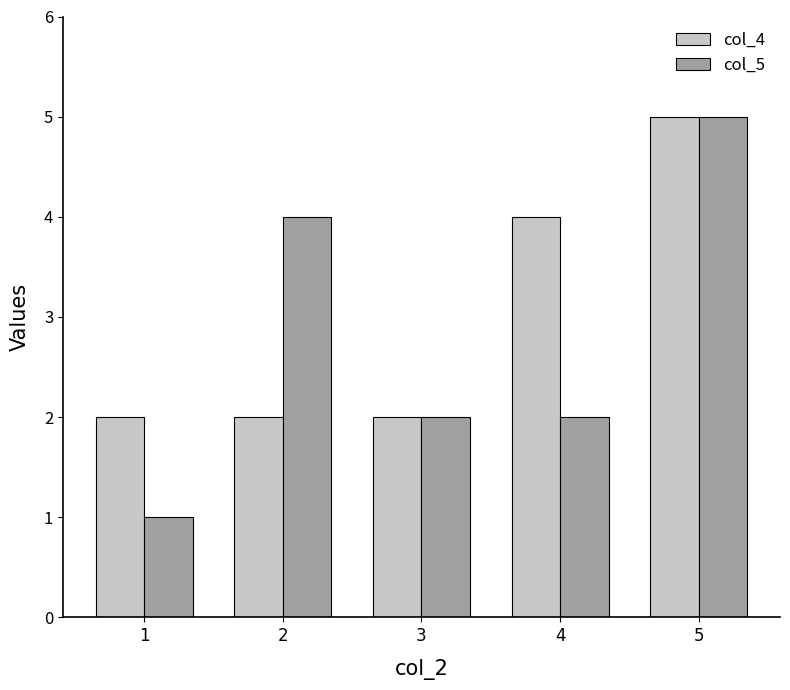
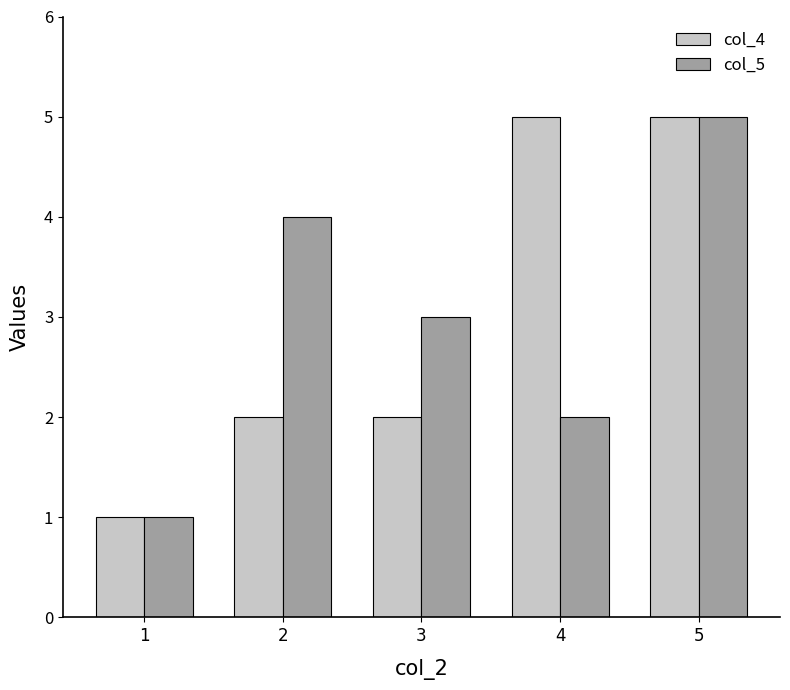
col_4, 1: 2 -> 1
col_5, 3: 2 -> 3
col_4, 4: 4 -> 5
